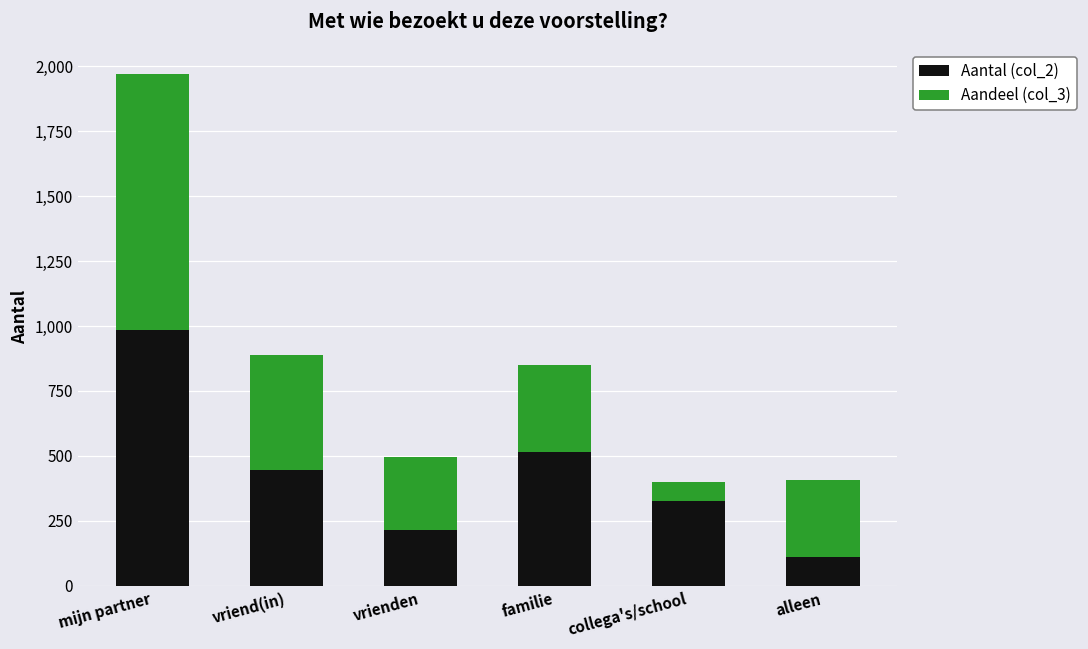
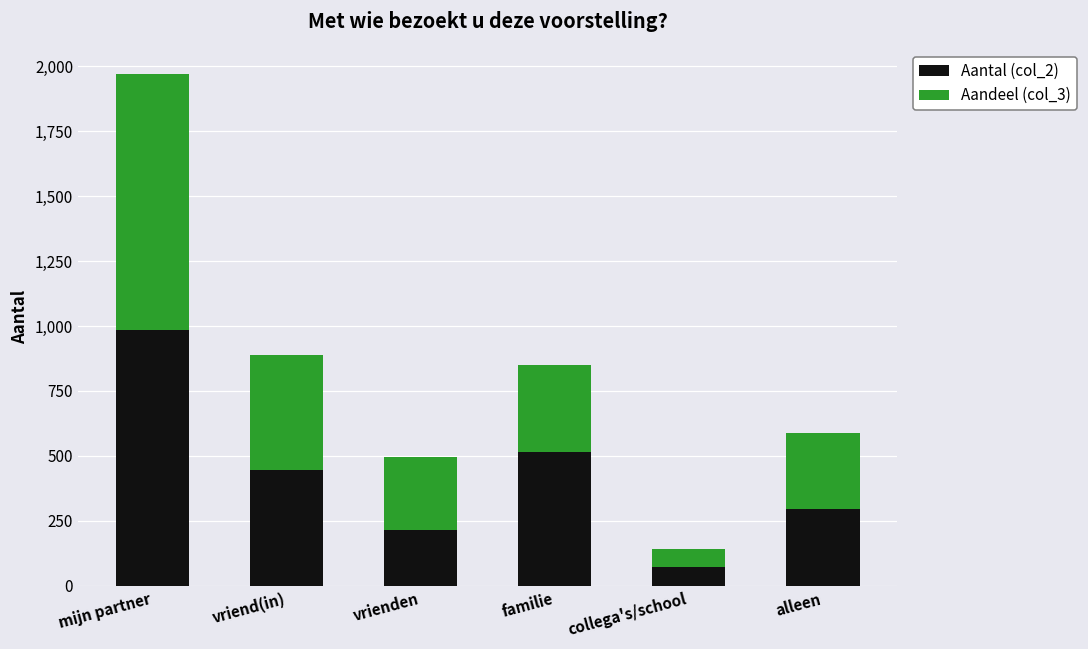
Aantal (col_2), collega's/school: 330 -> 70
Aantal (col_2), alleen: 110 -> 290
